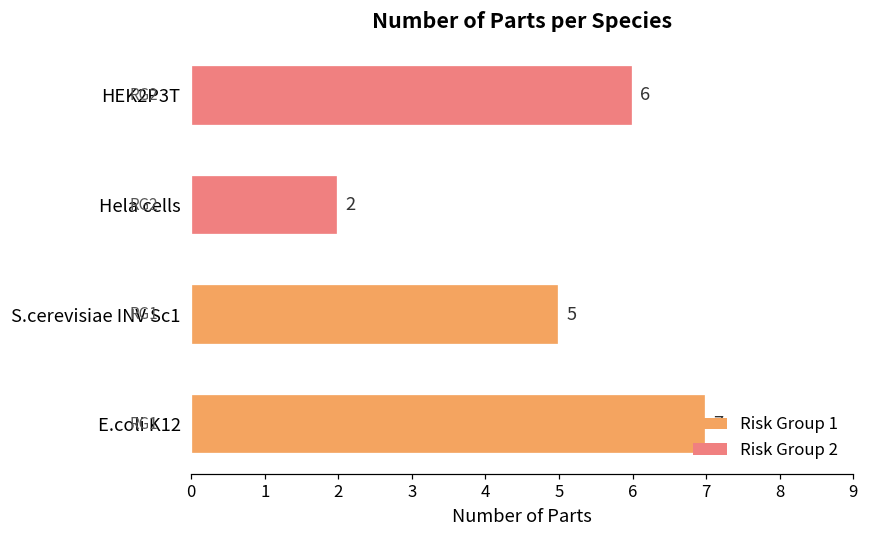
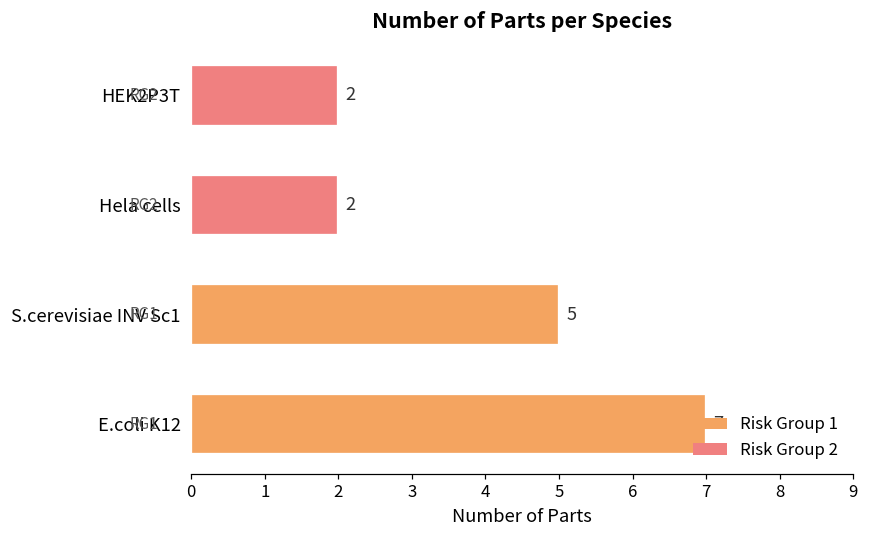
HEK2P3T: 6 -> 2
